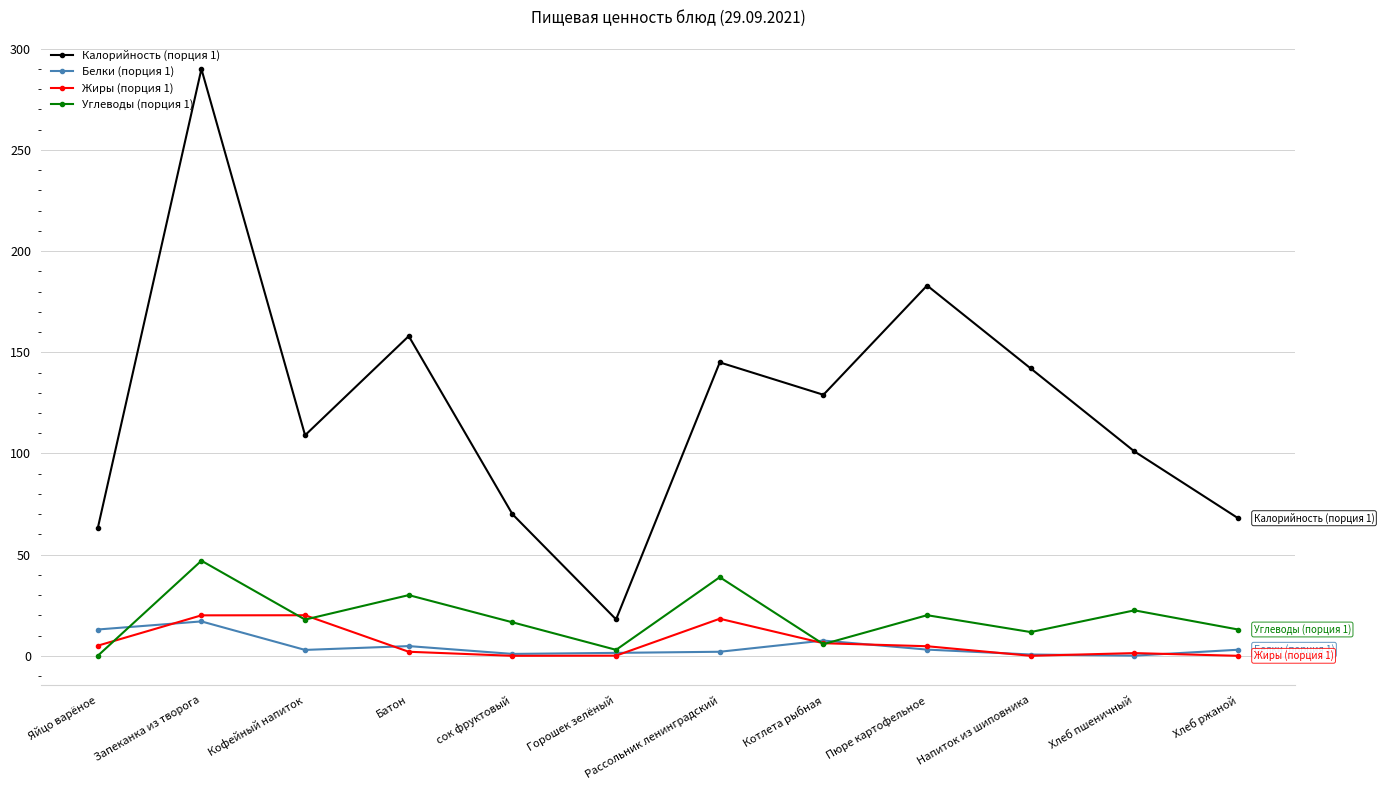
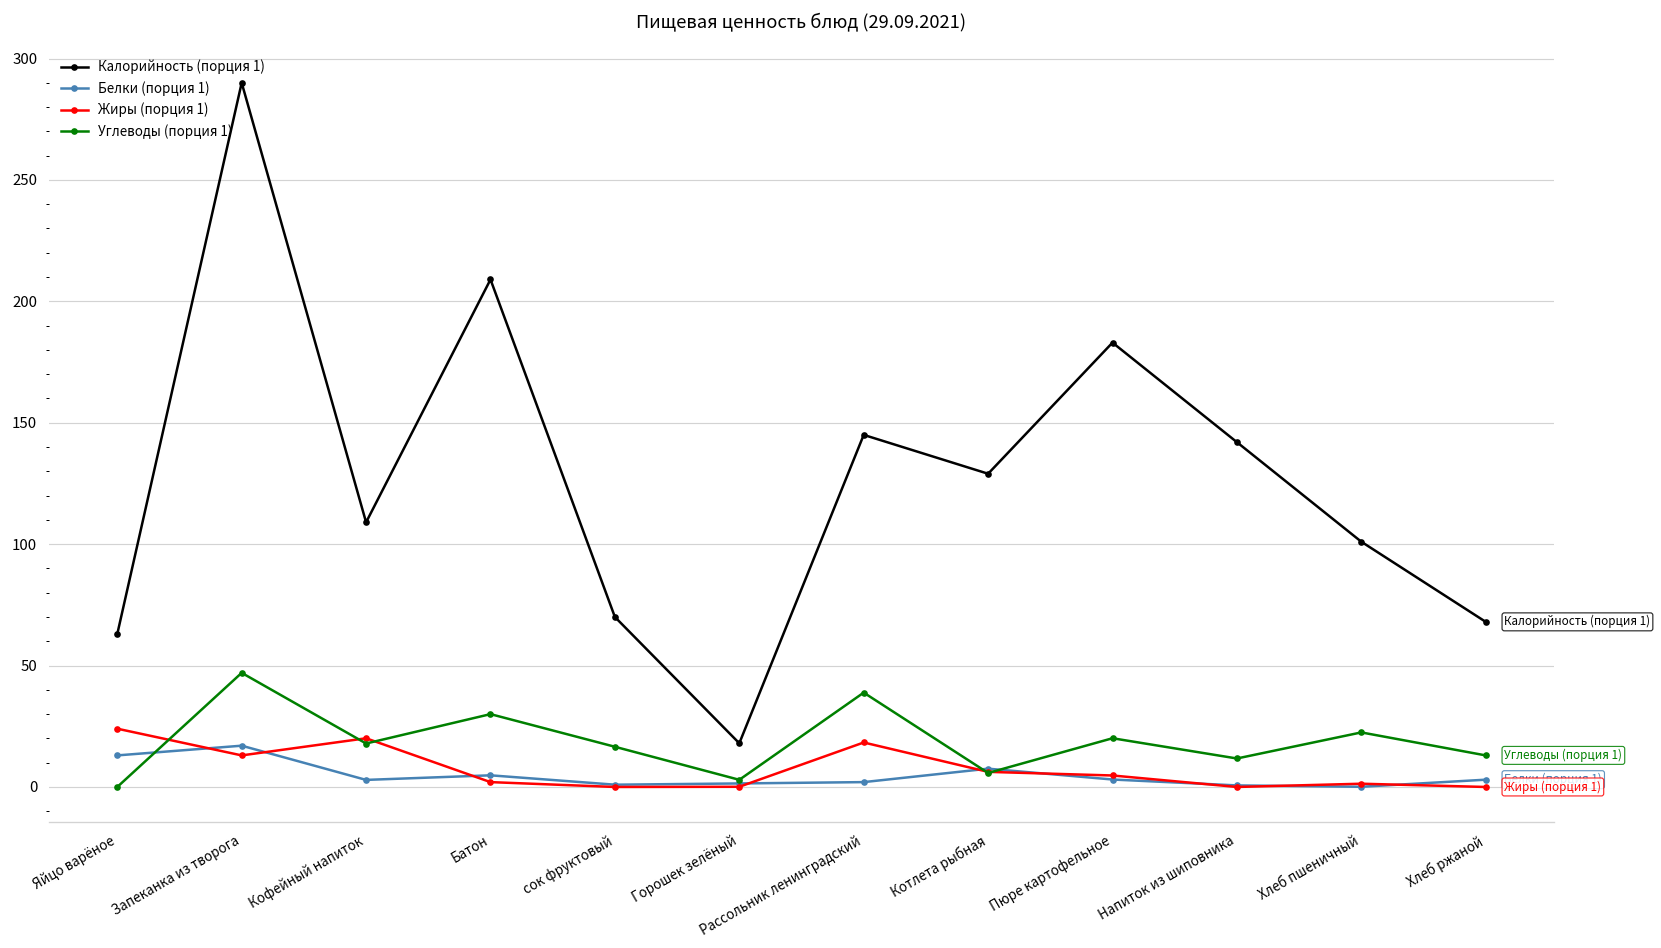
Жиры (порция 1), Яйцо варёное: 5 -> 24
Жиры (порция 1), Запеканка из творога: 20 -> 13
Калорийность (порция 1), Батон: 158 -> 209
